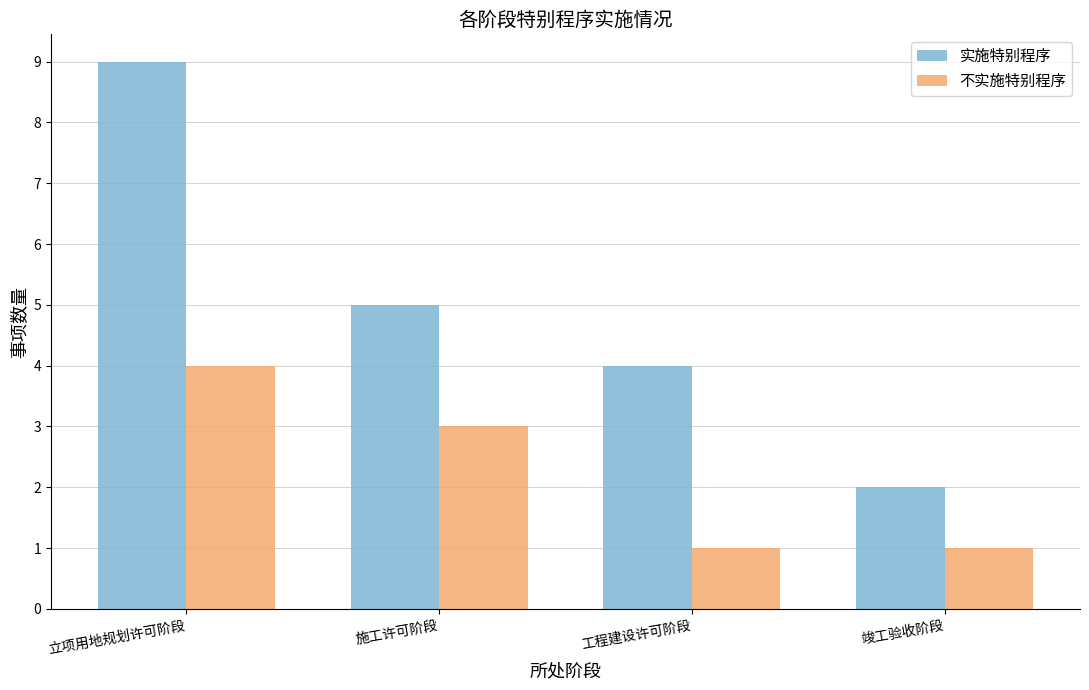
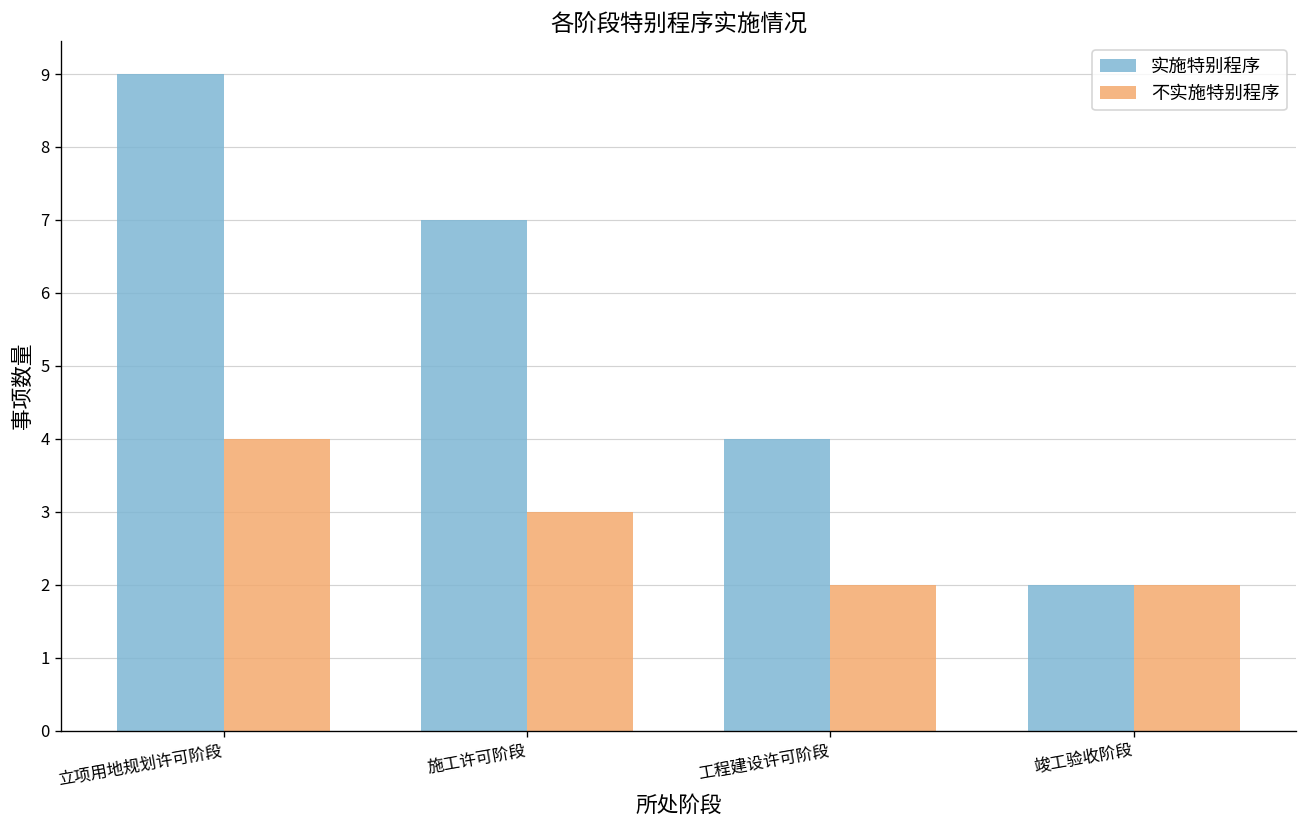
实施特别程序, 施工许可阶段: 5 -> 7
不实施特别程序, 工程建设许可阶段: 1 -> 2
不实施特别程序, 竣工验收阶段: 1 -> 2
